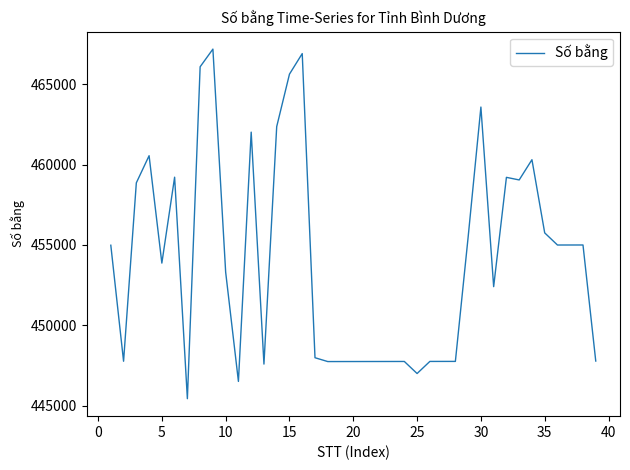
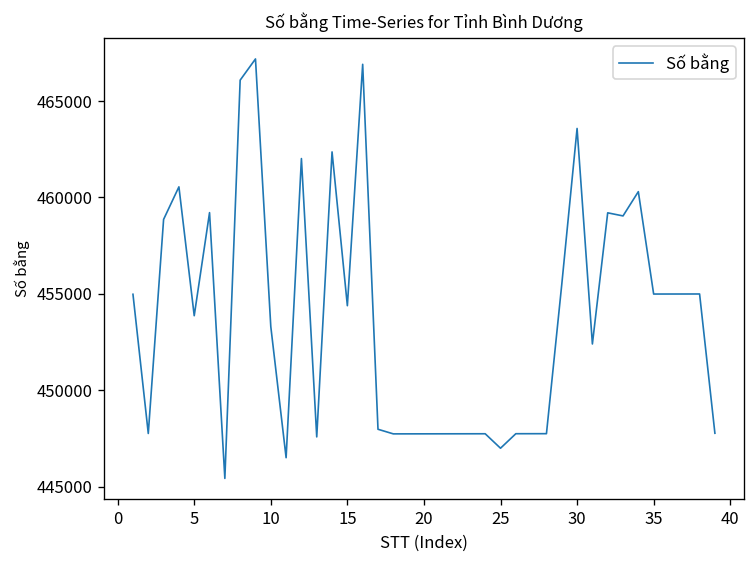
15: 465600 -> 454400
35: 455700 -> 455000
